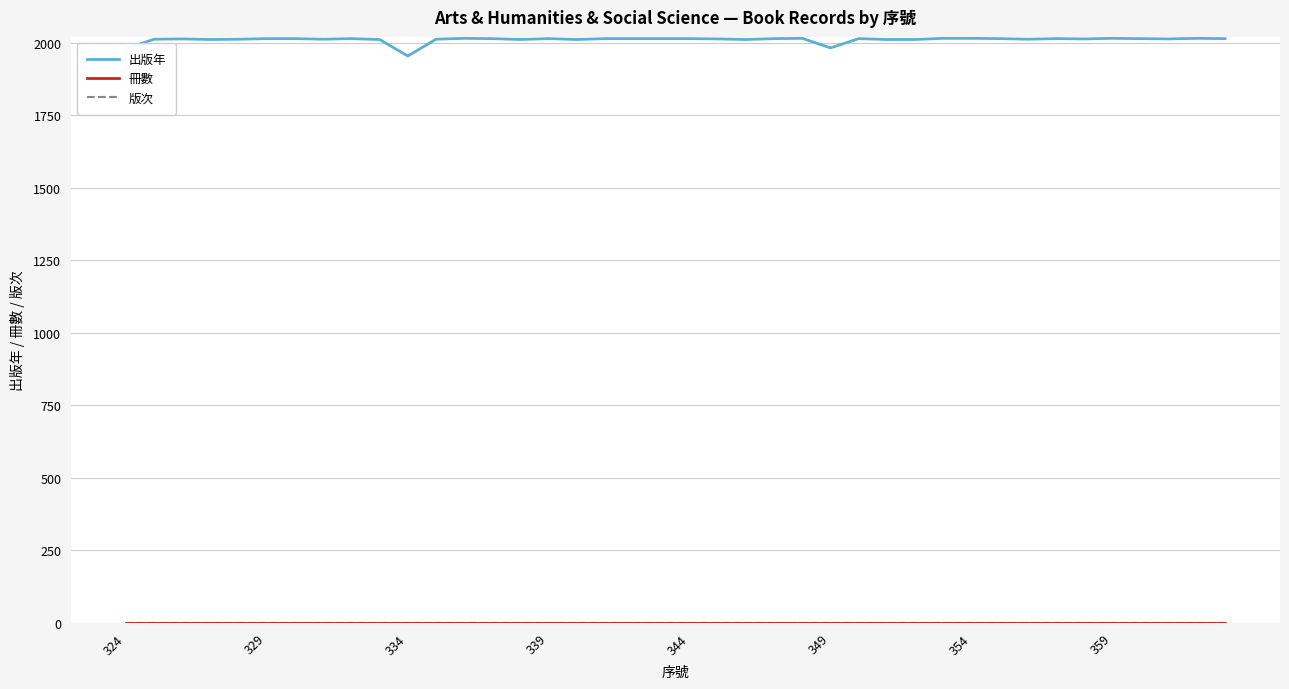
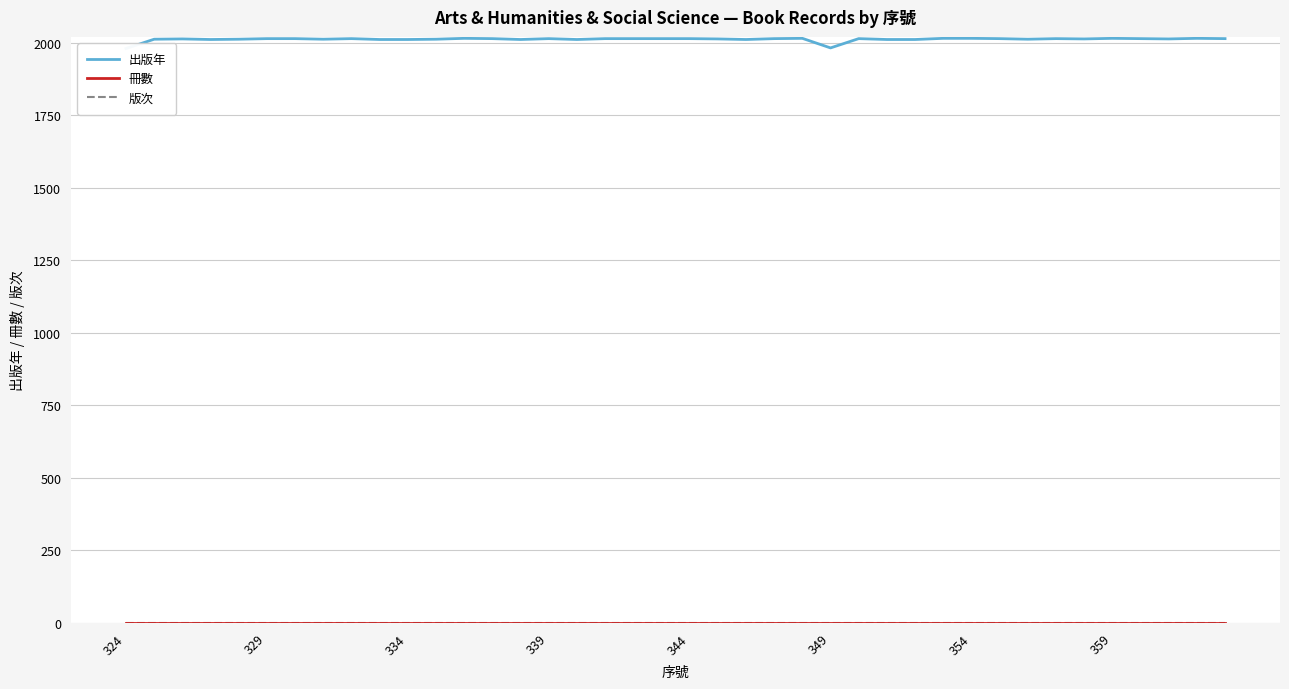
出版年, 334: 1950 -> 2010
